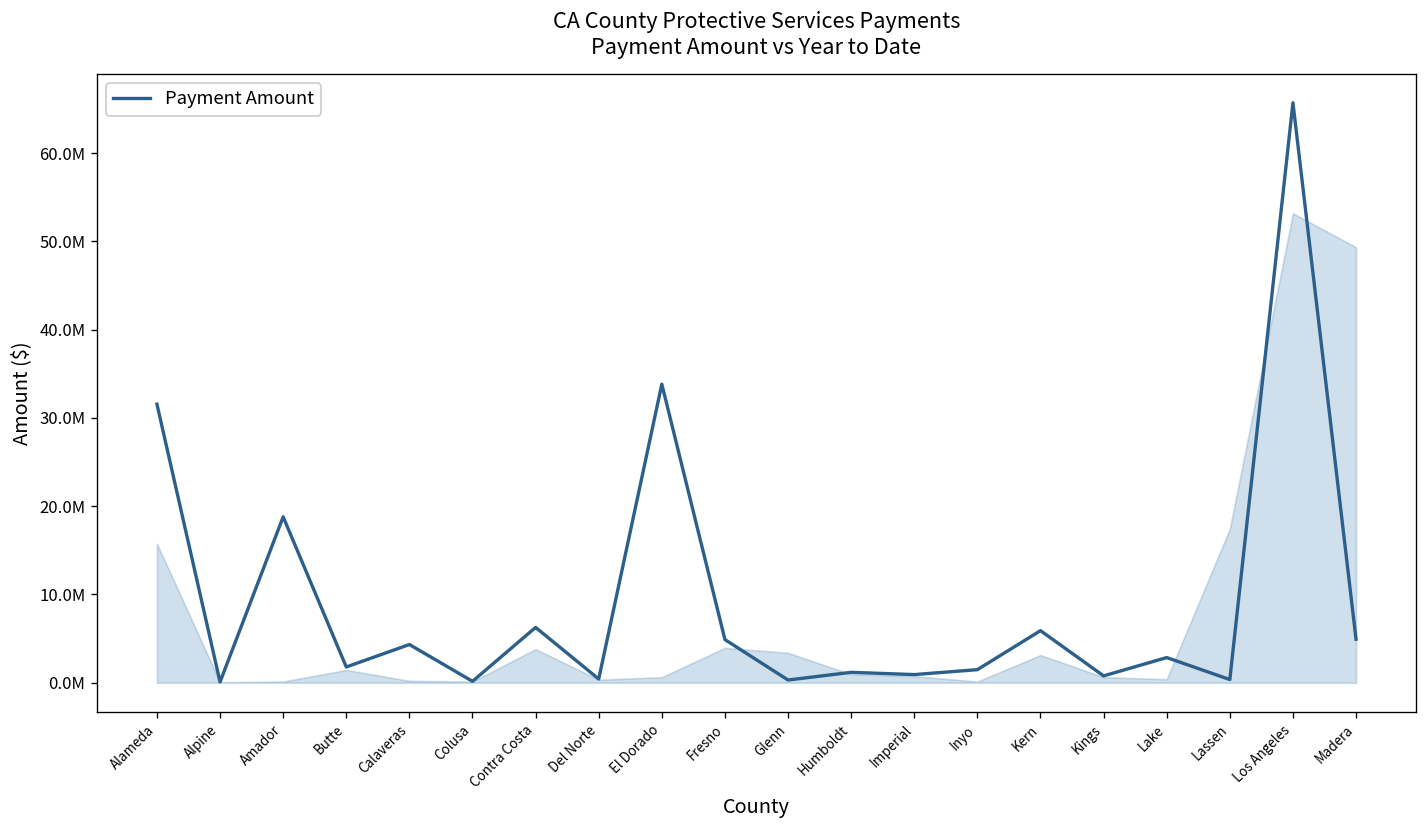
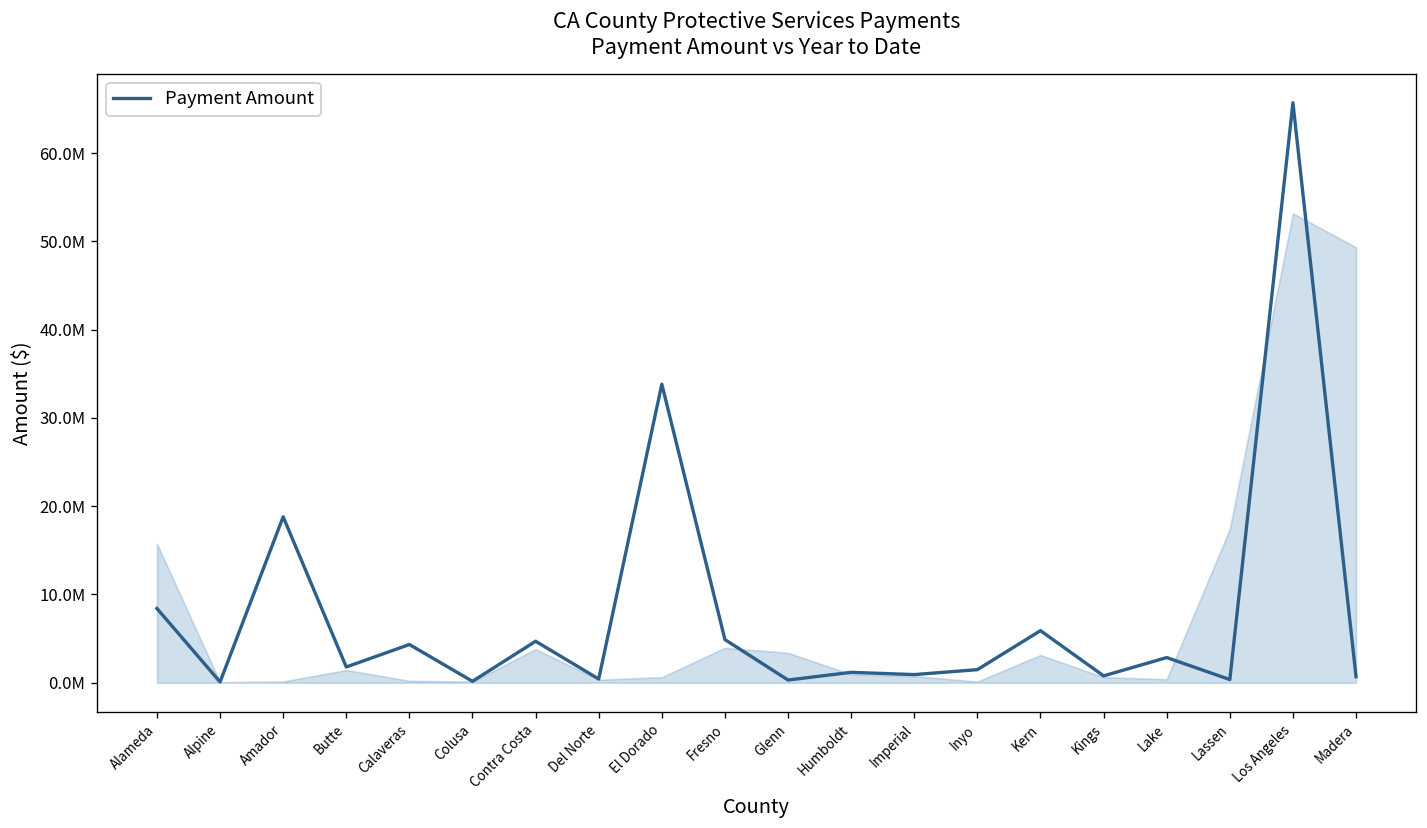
Payment Amount, Alameda: 32000000 -> 8000000
Payment Amount, Contra Costa: 6000000 -> 5000000
Payment Amount, Madera: 5000000 -> 1000000
